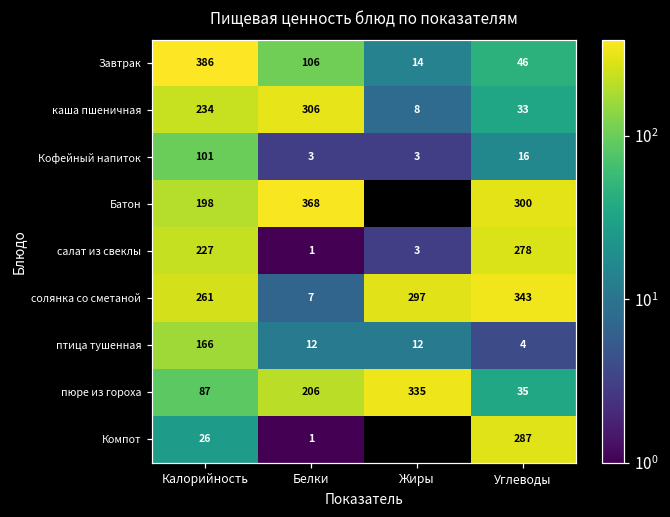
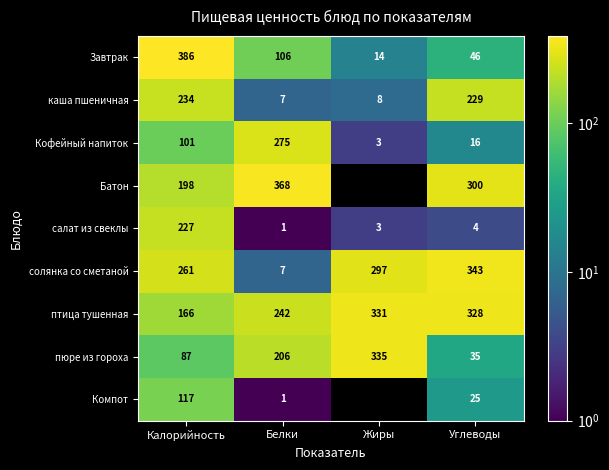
каша пшеничная, Белки: 306 -> 7
каша пшеничная, Углеводы: 33 -> 229
Кофейный напиток, Белки: 3 -> 275
салат из свеклы, Углеводы: 278 -> 4
птица тушенная, Белки: 12 -> 242
птица тушенная, Жиры: 12 -> 331
птица тушенная, Углеводы: 4 -> 328
Компот, Калорийность: 26 -> 117
Компот, Углеводы: 287 -> 25
